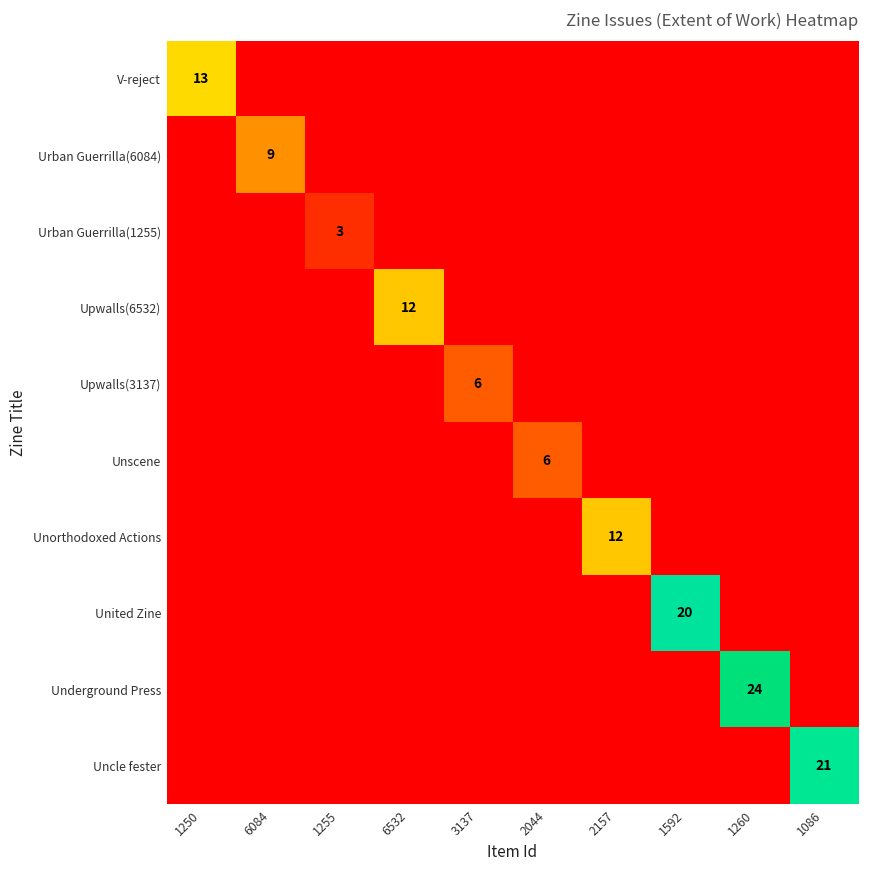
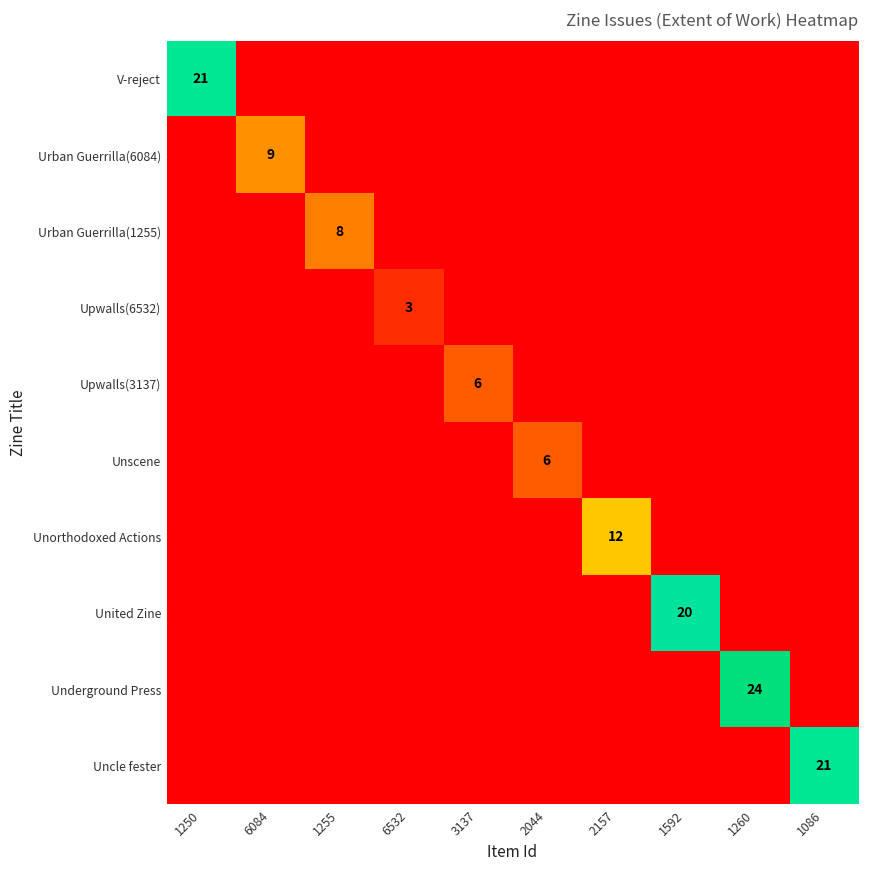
V-reject, 1250: 13 -> 21
Urban Guerrilla(1255), 1255: 3 -> 8
Upwalls(6532), 6532: 12 -> 3
